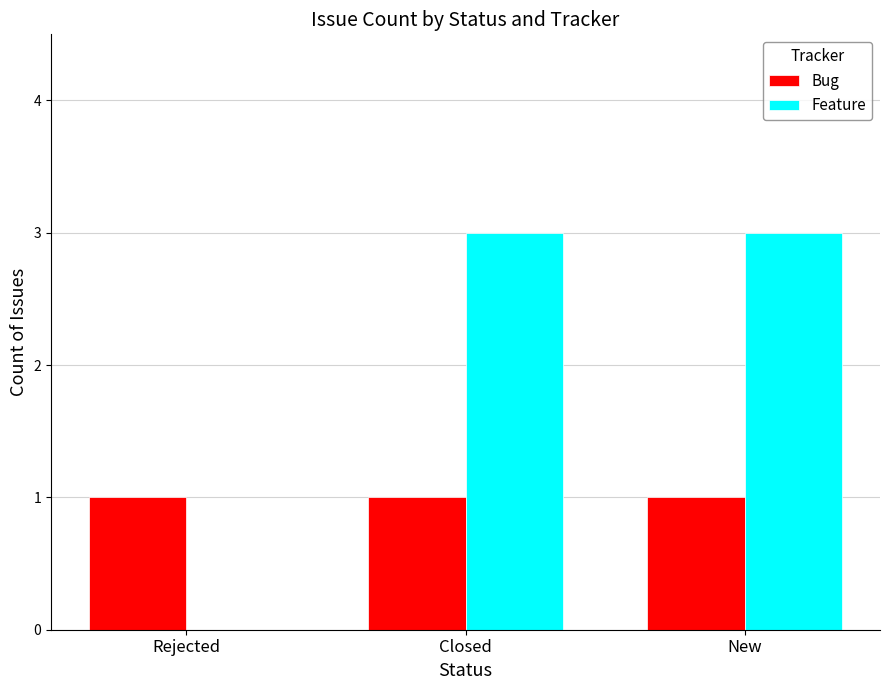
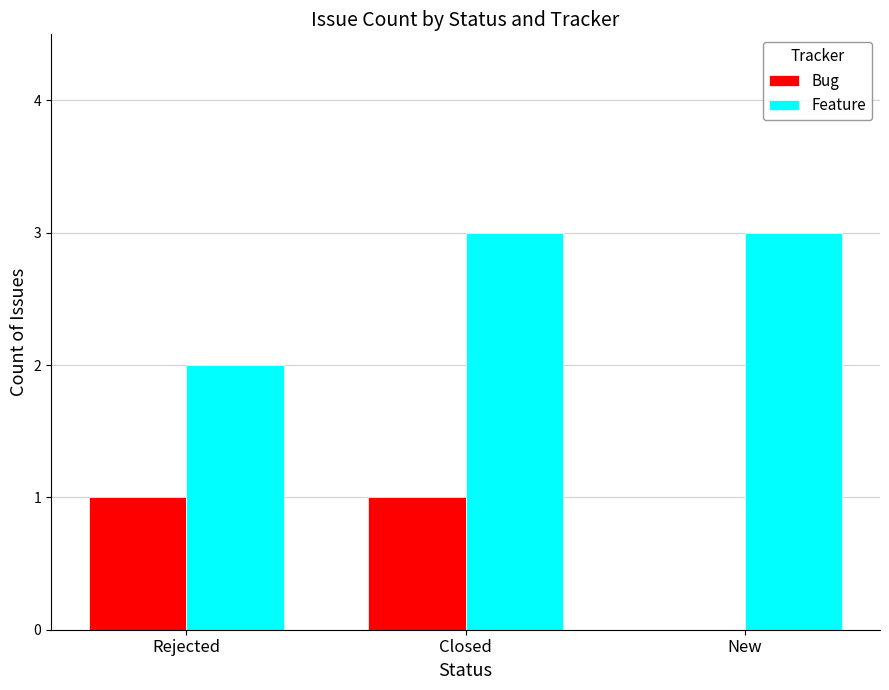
Feature, Rejected: 0 -> 2
Bug, New: 1 -> 0
